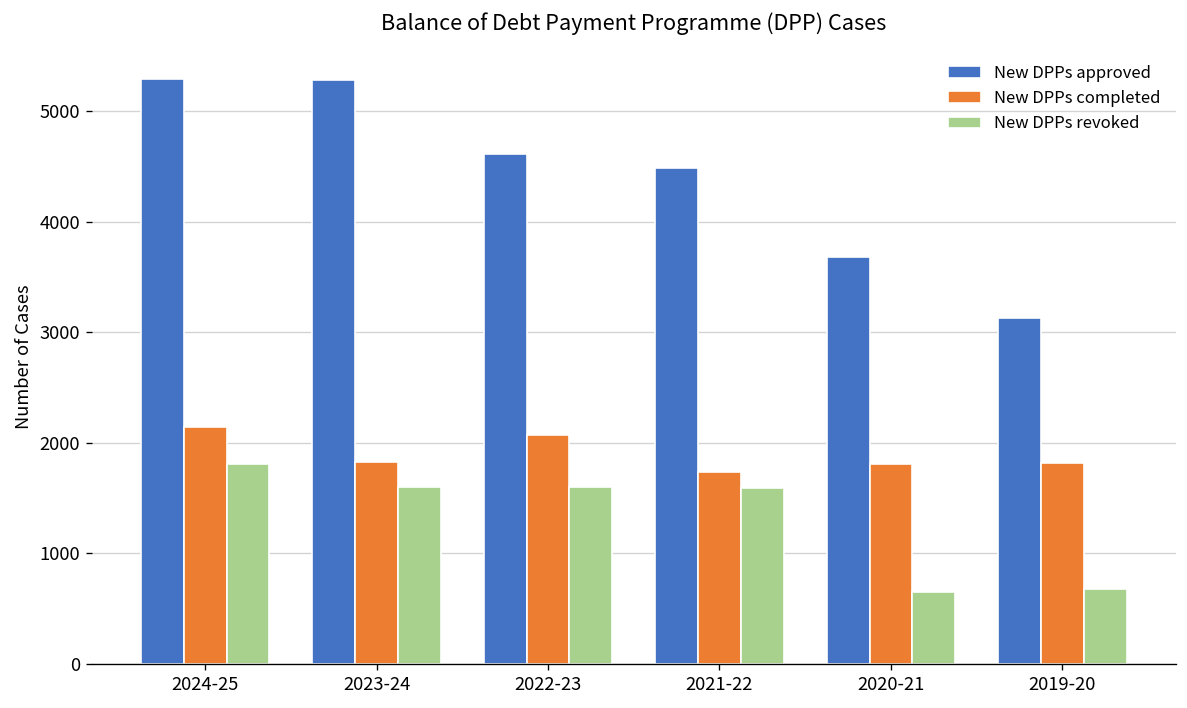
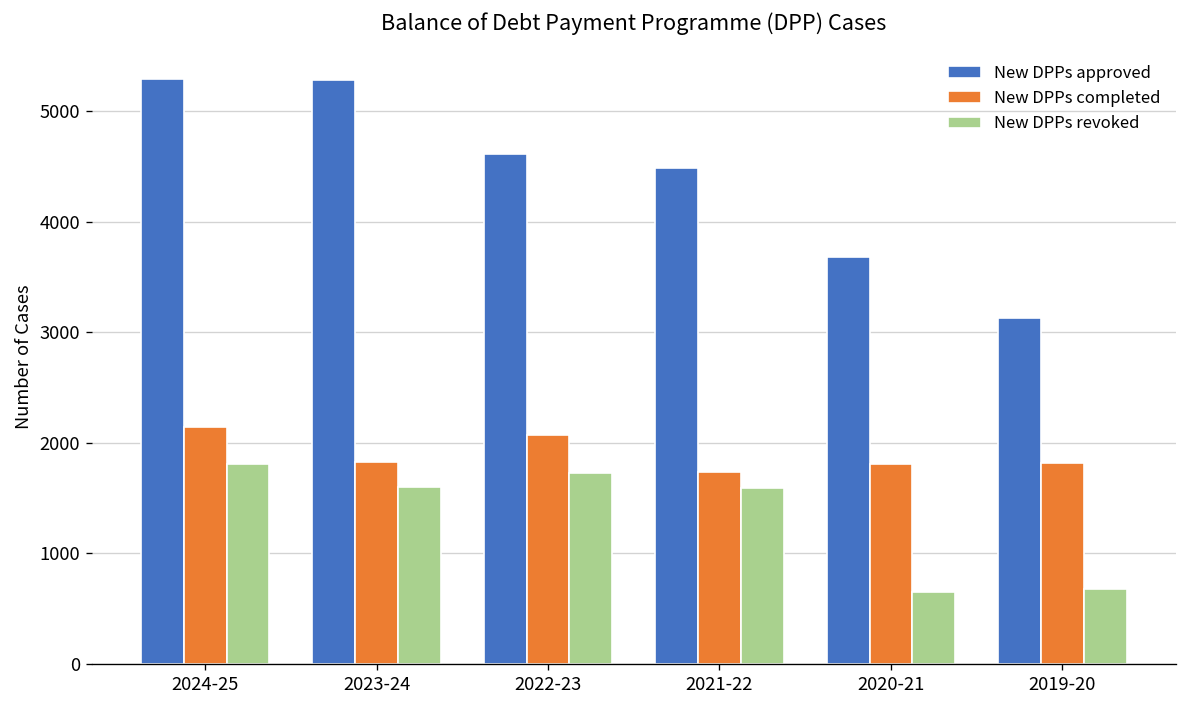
New DPPs revoked, 2022-23: 1600 -> 1700
